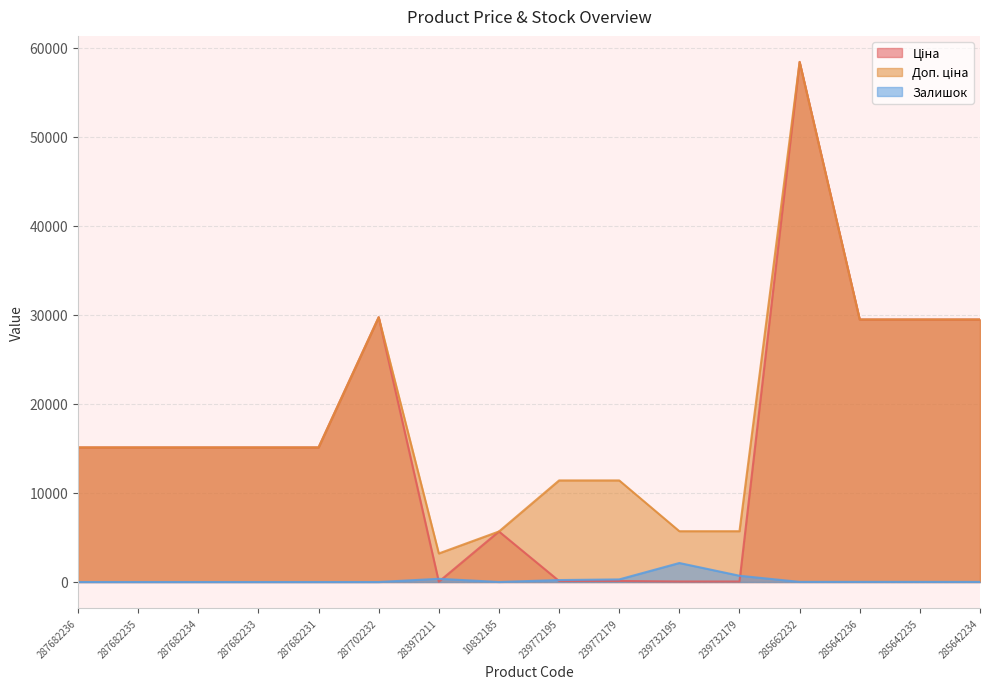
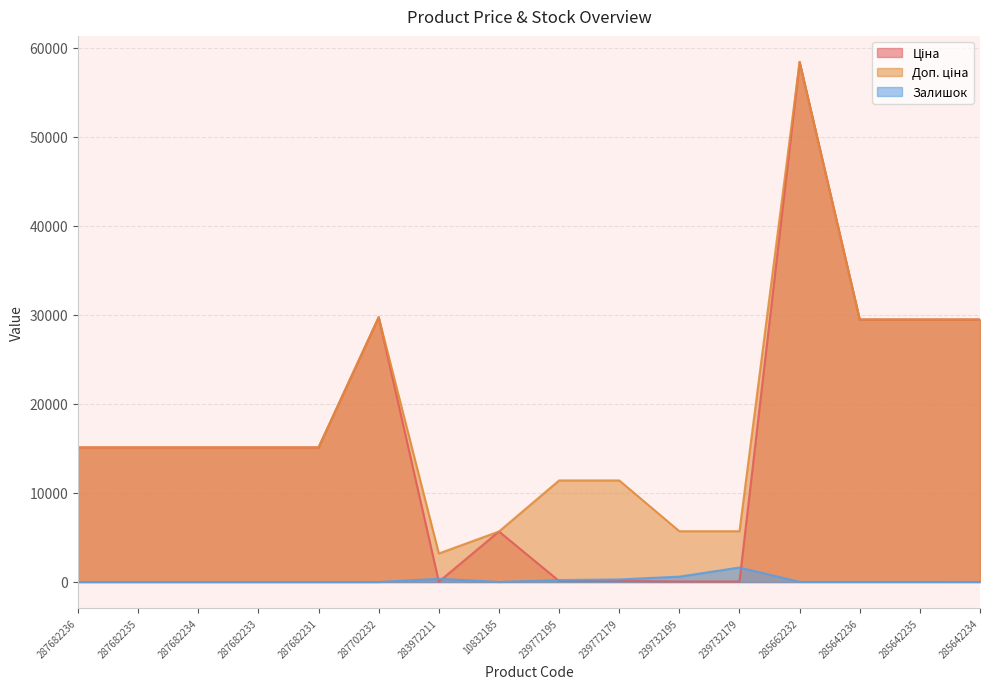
Залишок, 239732195: 2000 -> 1000
Залишок, 239732179: 1000 -> 2000
